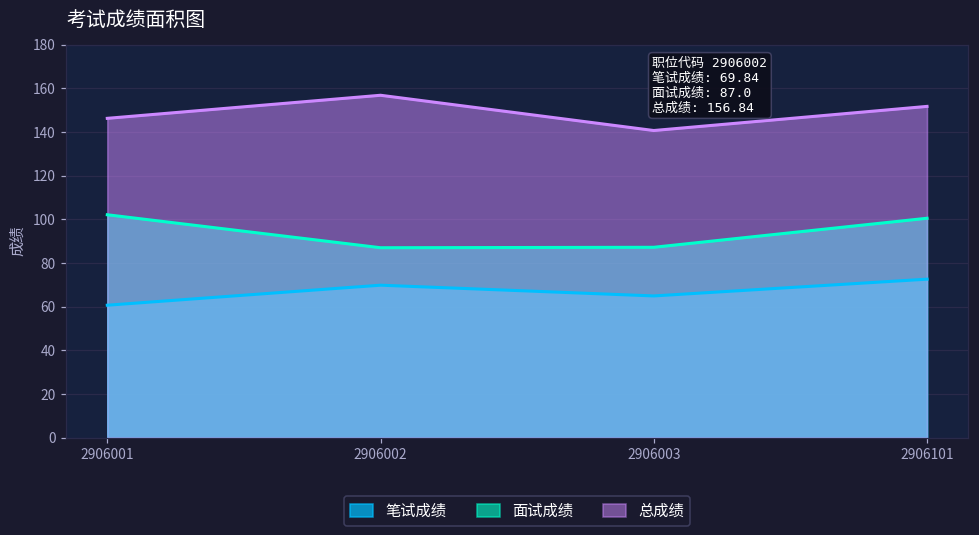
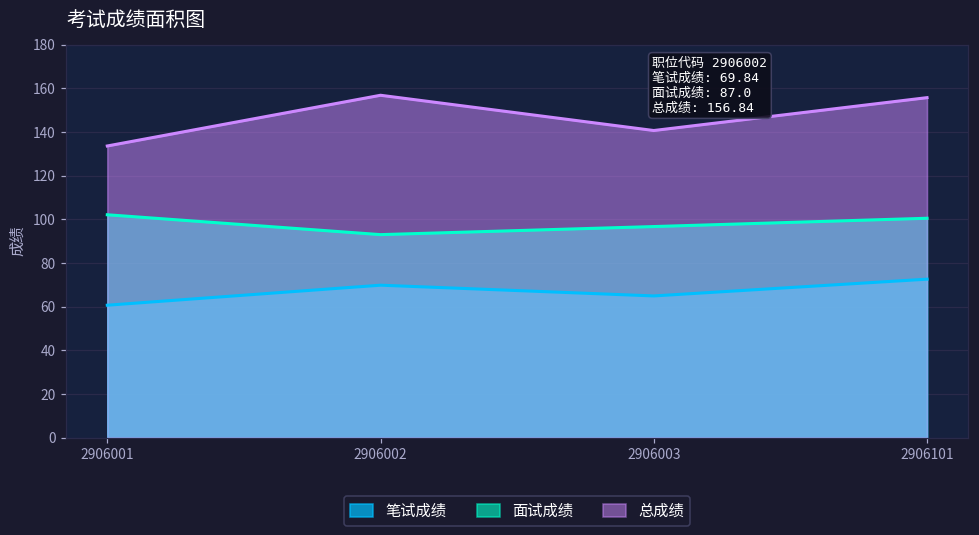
总成绩, 2906001: 146 -> 134
面试成绩, 2906002: 87 -> 93
面试成绩, 2906003: 87 -> 97
总成绩, 2906101: 152 -> 156
